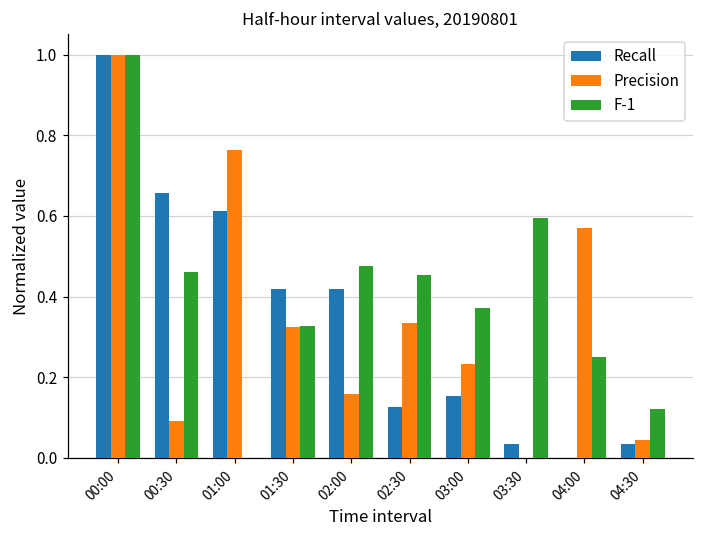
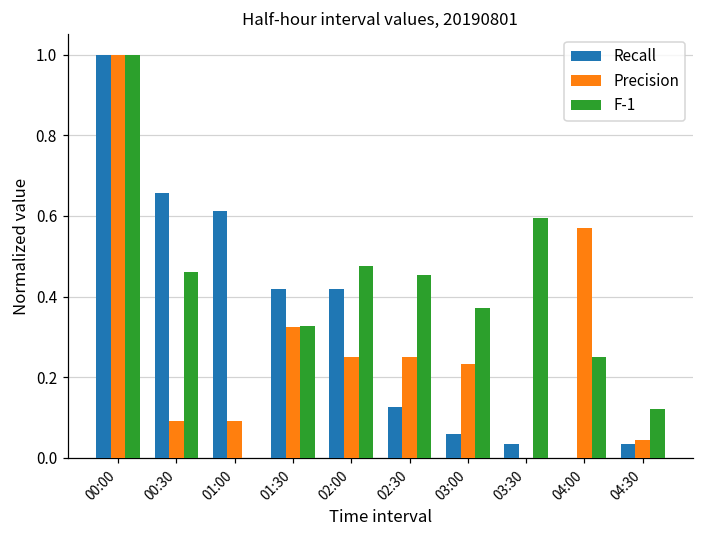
Precision, 01:00: 0.76 -> 0.09
Precision, 02:00: 0.16 -> 0.25
Precision, 02:30: 0.33 -> 0.25
Recall, 03:00: 0.15 -> 0.06
